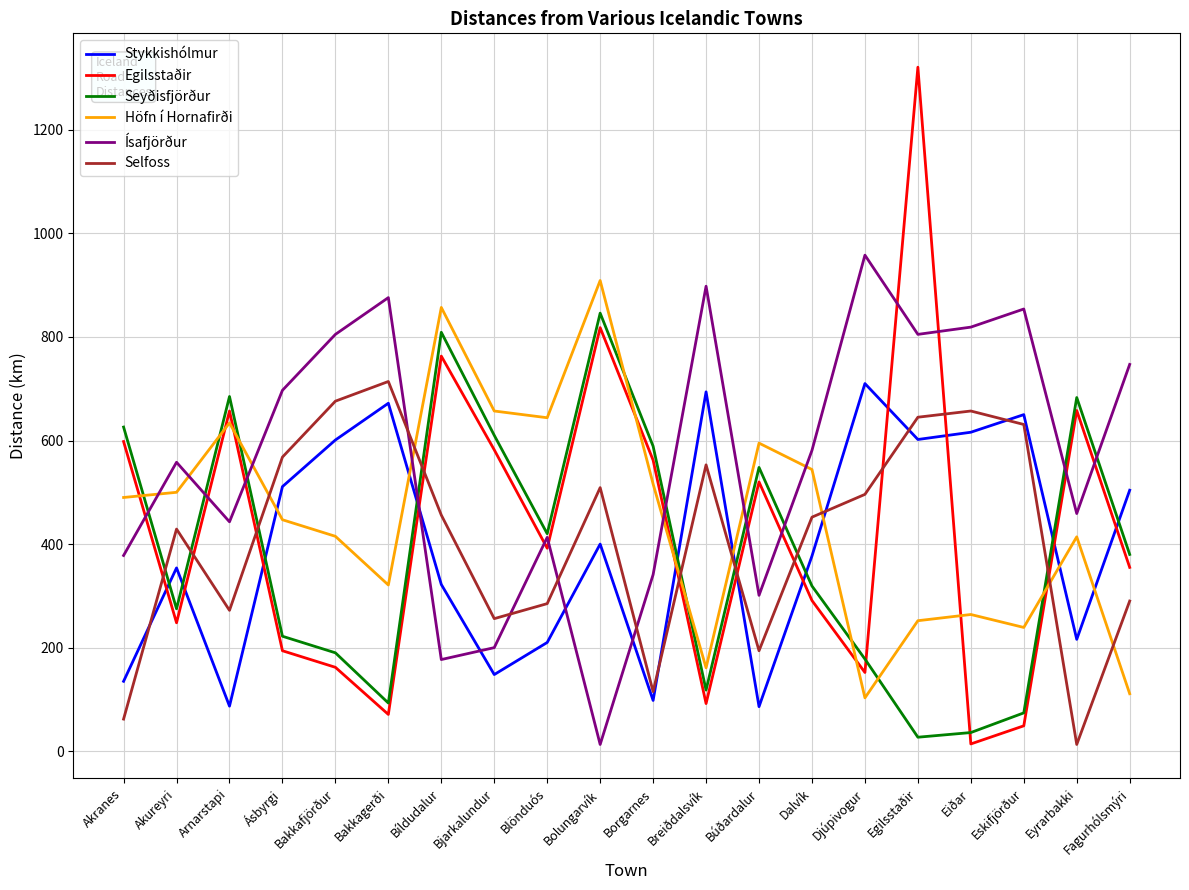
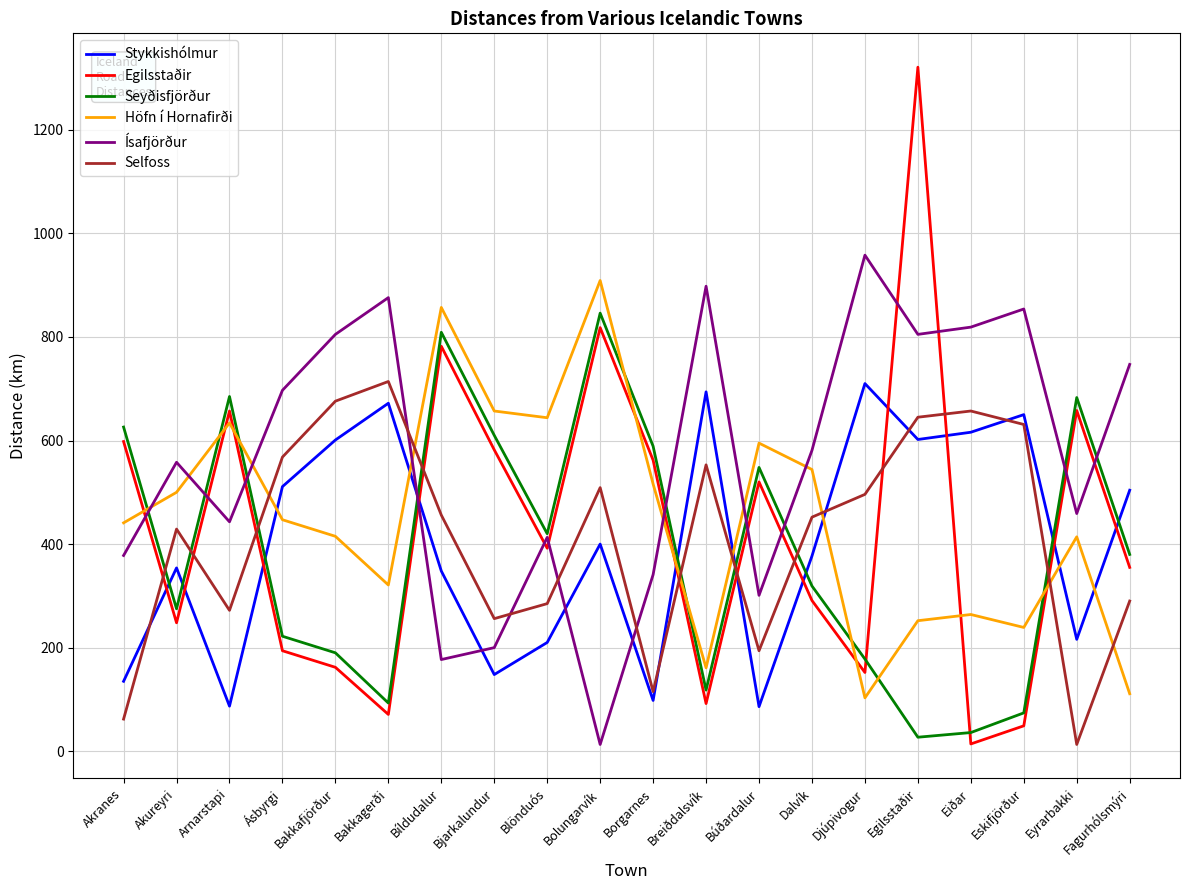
Höfn í Hornafirði, Akranes: 490 -> 440
Stykkishólmur, Bíldudalur: 320 -> 350
Egilsstaðir, Bíldudalur: 760 -> 780
